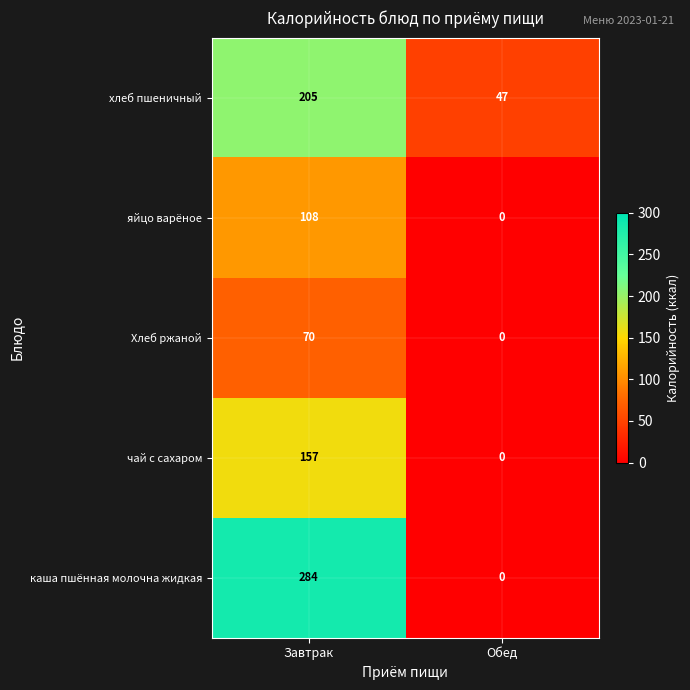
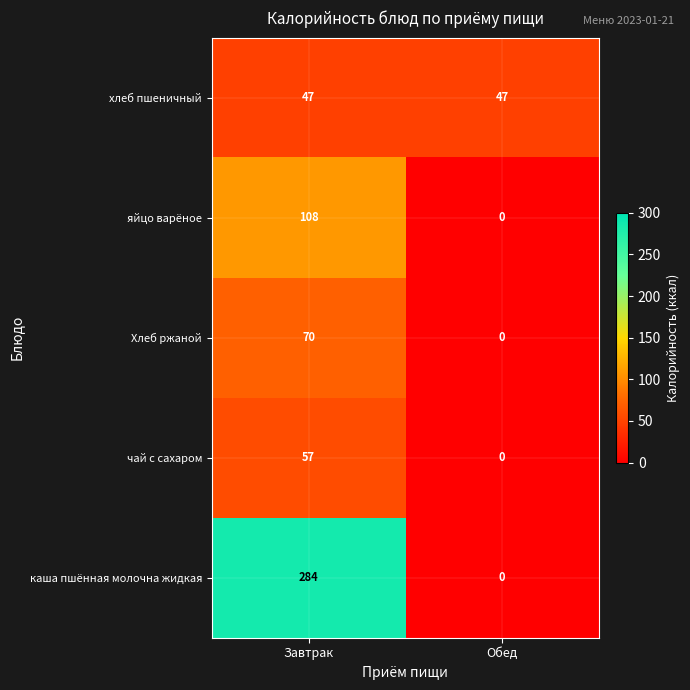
хлеб пшеничный, Завтрак: 205 -> 47
чай с сахаром, Завтрак: 157 -> 57
